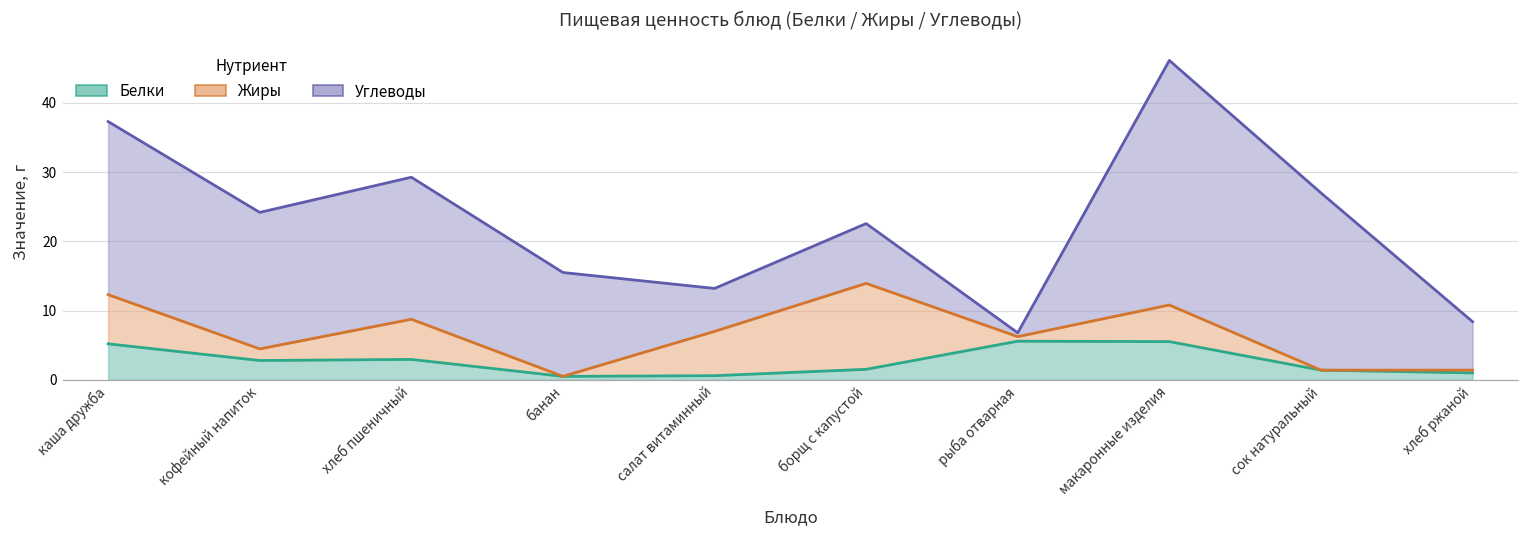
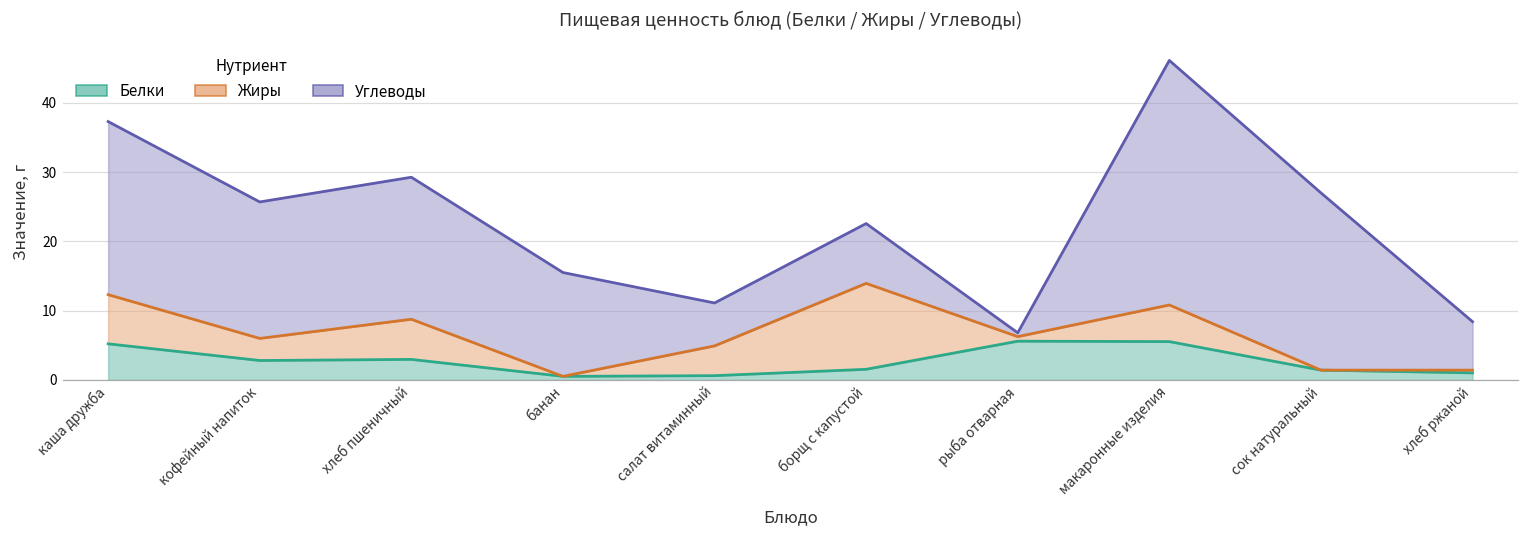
Жиры, кофейный напиток: 2 -> 3
Жиры, салат витаминный: 6 -> 4
